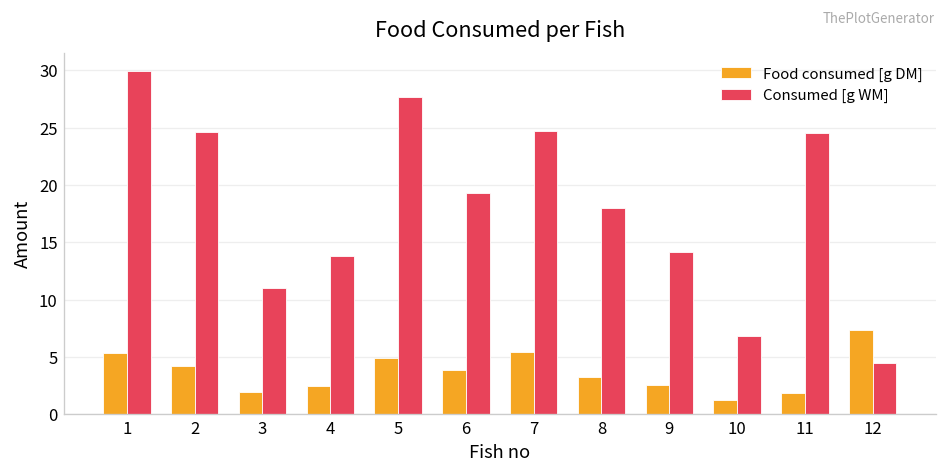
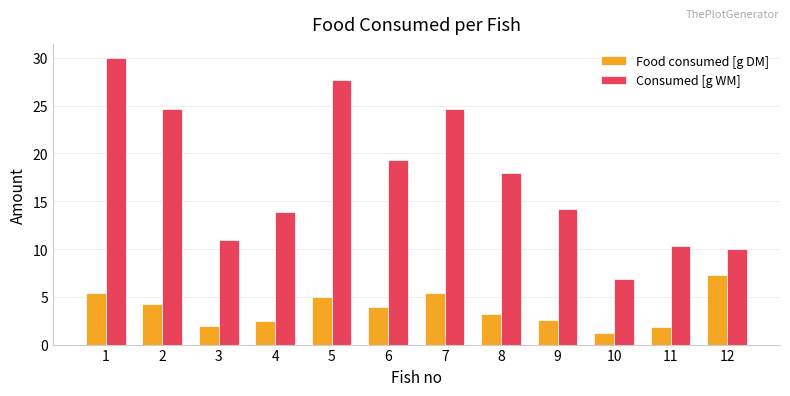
Consumed [g WM], 11: 25 -> 10
Consumed [g WM], 12: 4 -> 10
